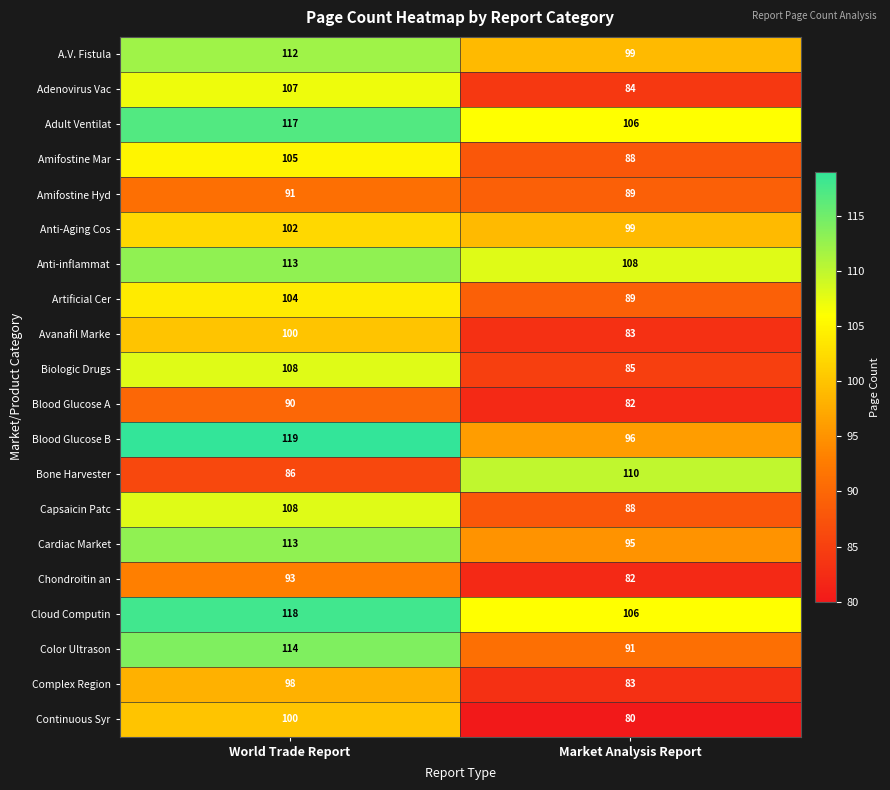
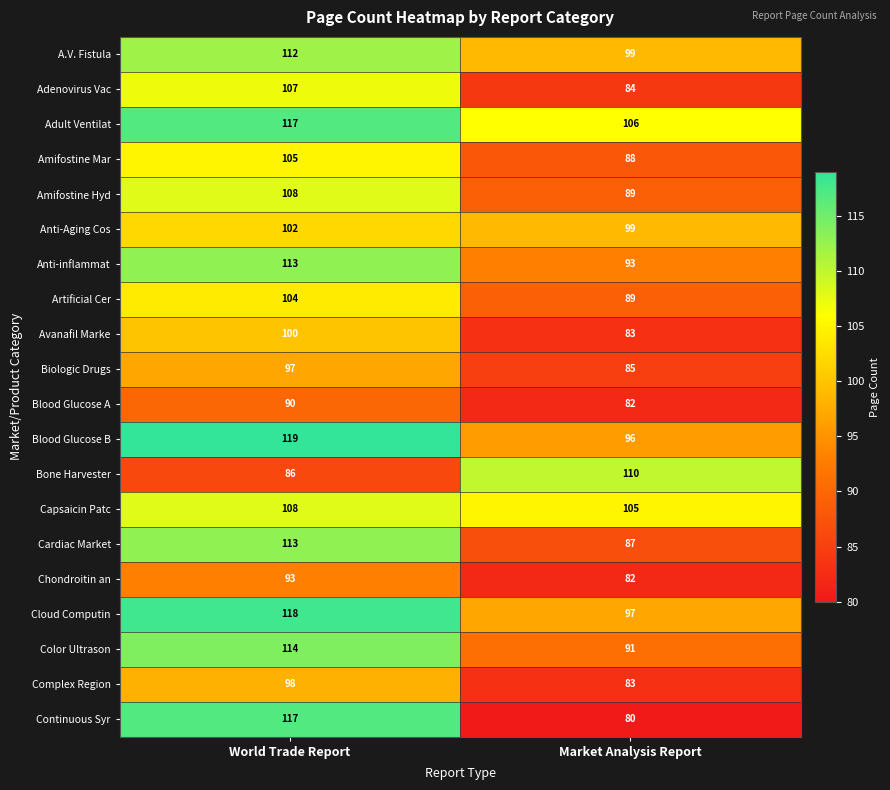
Amifostine Hyd, World Trade Report: 91 -> 108
Anti-inflammat, Market Analysis Report: 108 -> 93
Biologic Drugs, World Trade Report: 108 -> 97
Capsaicin Patc, Market Analysis Report: 88 -> 105
Cardiac Market, Market Analysis Report: 95 -> 87
Cloud Computin, Market Analysis Report: 106 -> 97
Continuous Syr, World Trade Report: 100 -> 117
